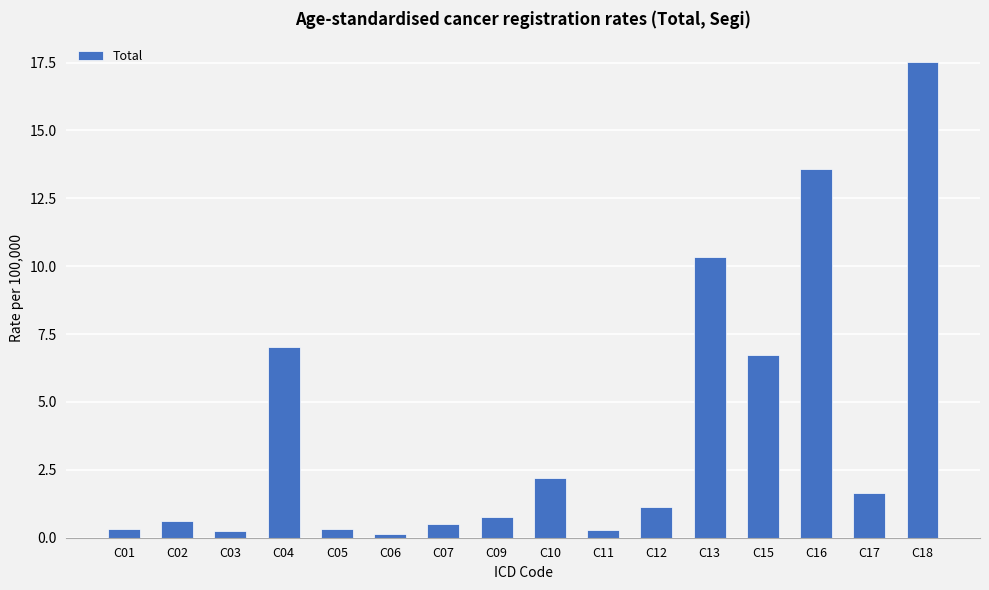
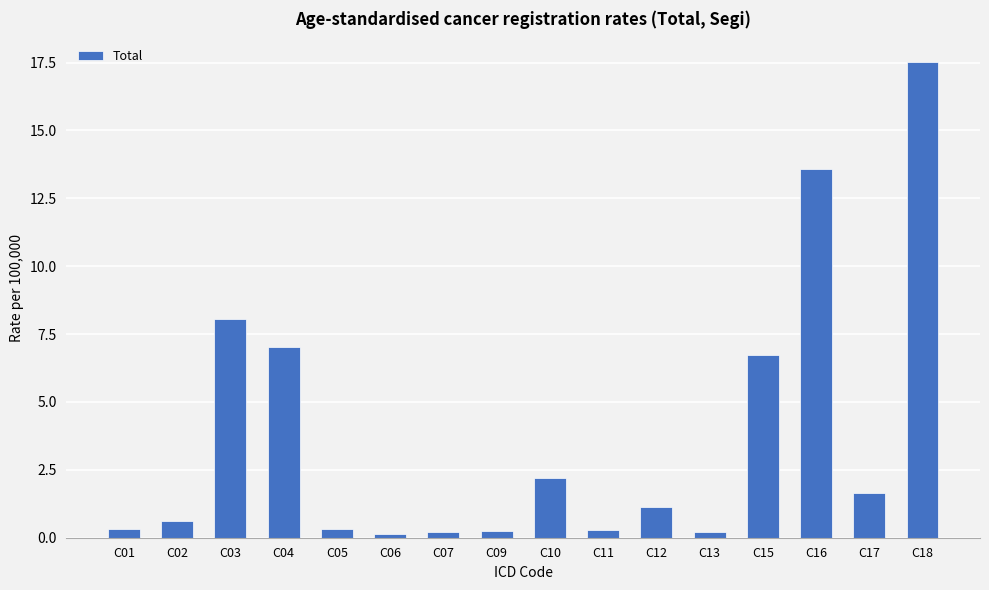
C03: 0.2 -> 8.1
C07: 0.5 -> 0.2
C09: 0.8 -> 0.2
C13: 10.3 -> 0.2
